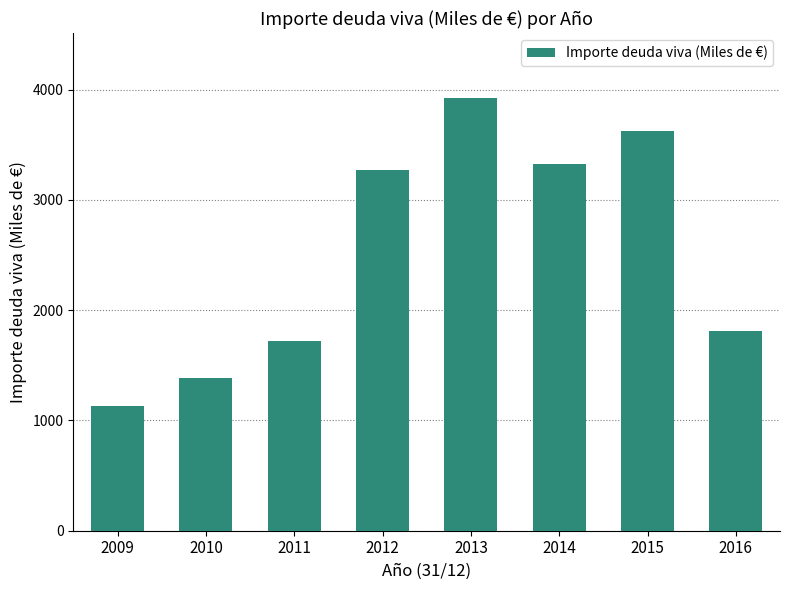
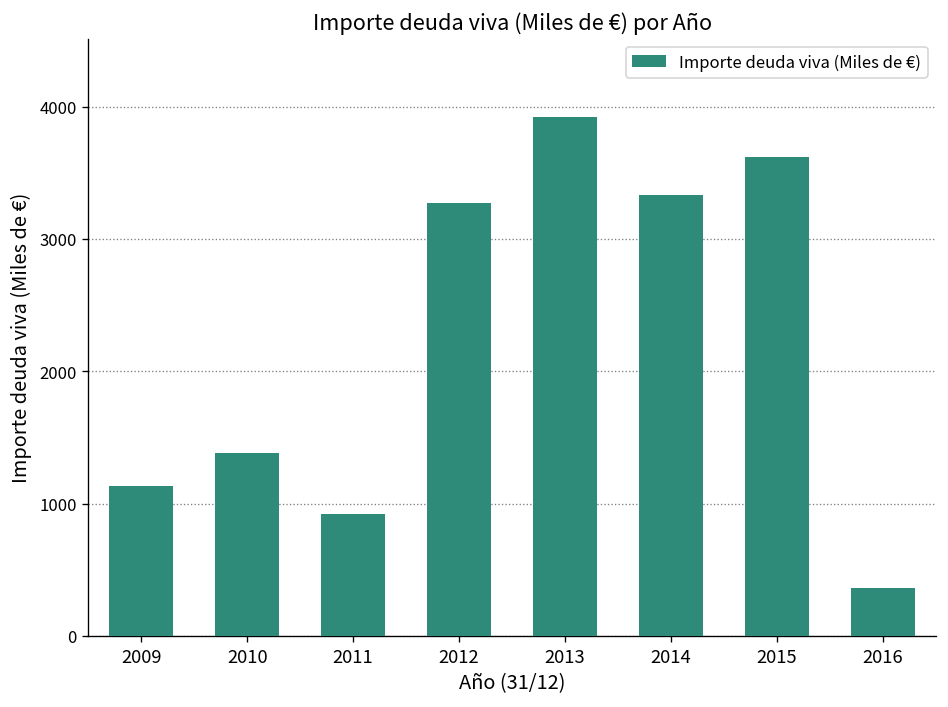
2011: 1720 -> 920
2016: 1810 -> 370
